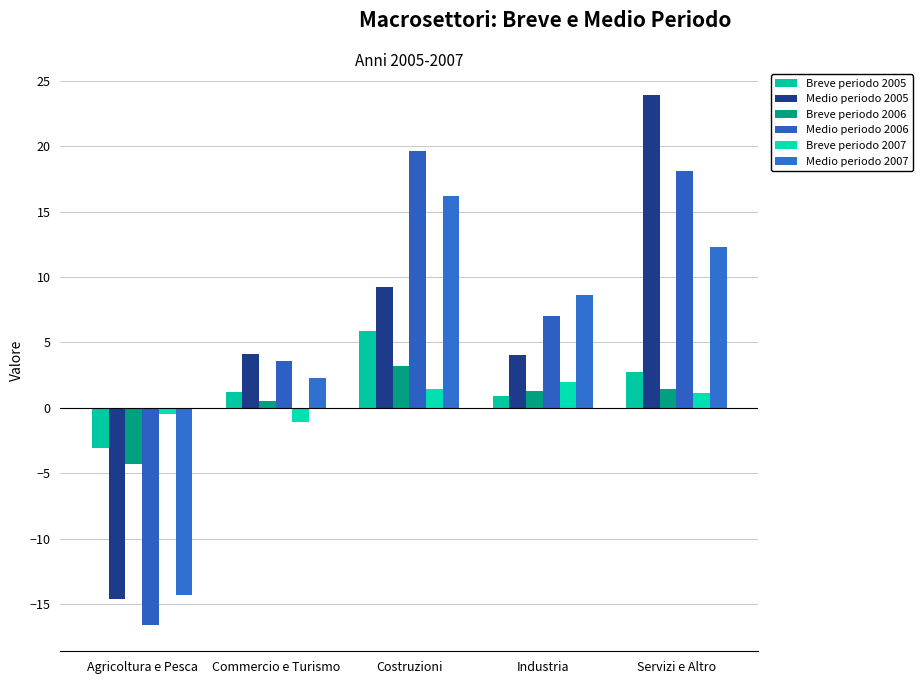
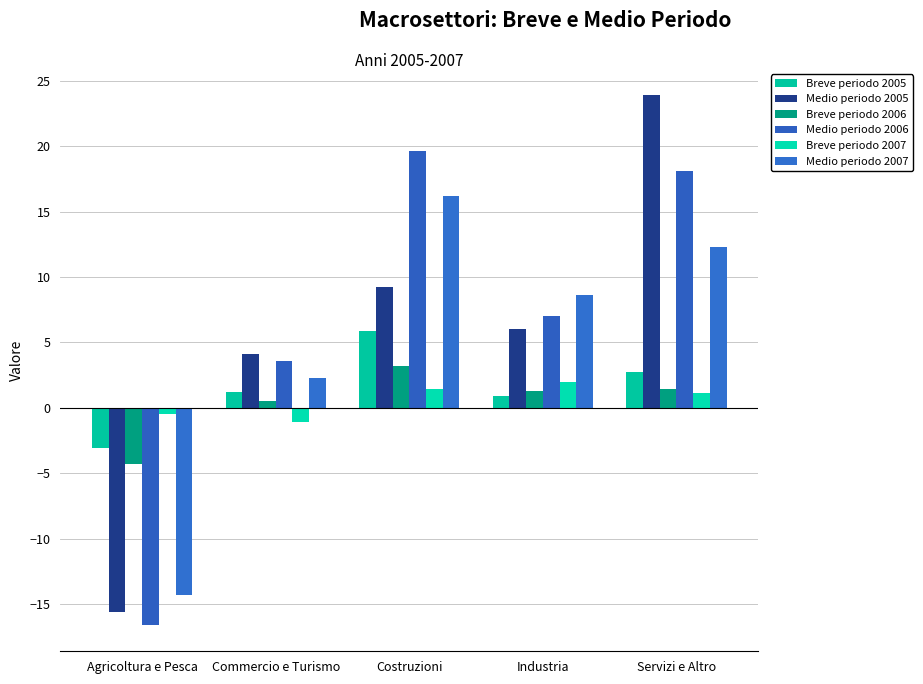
Medio periodo 2005, Agricoltura e Pesca: -14.6 -> -15.6
Medio periodo 2005, Industria: 4 -> 6
